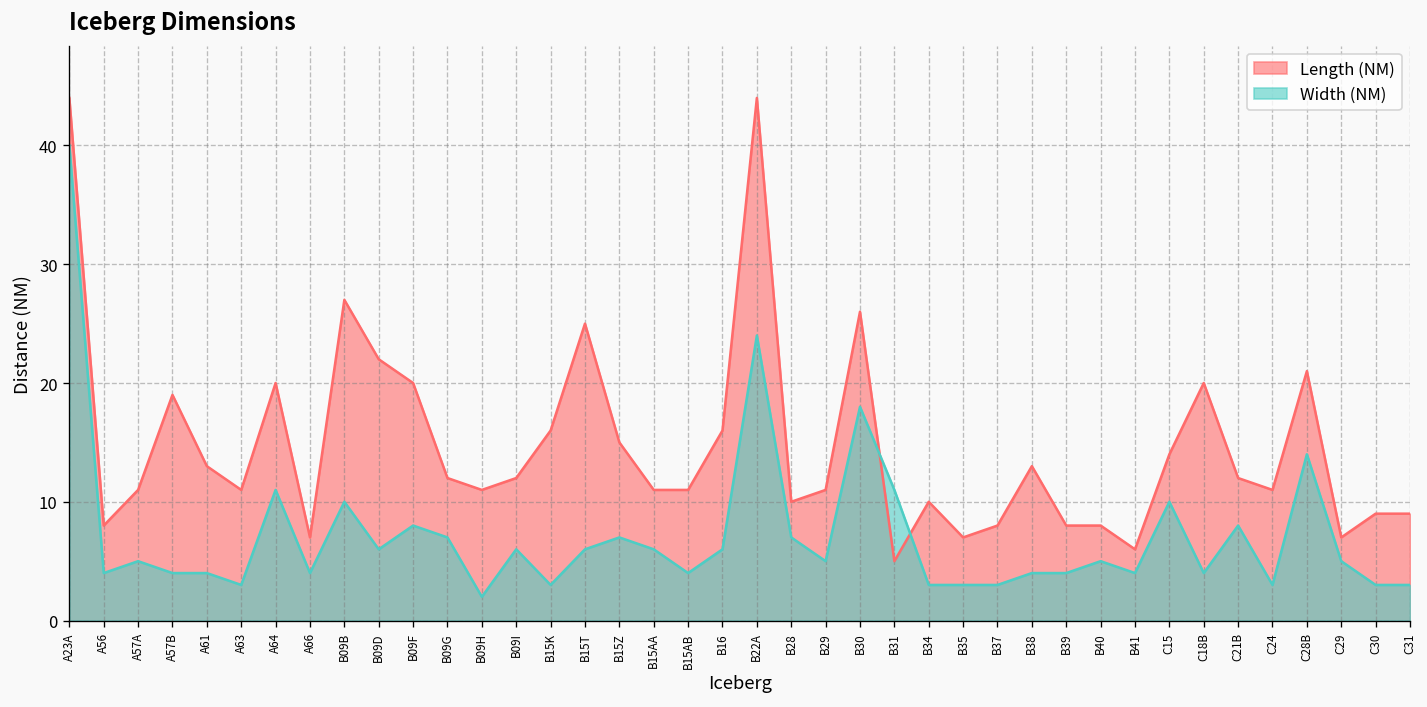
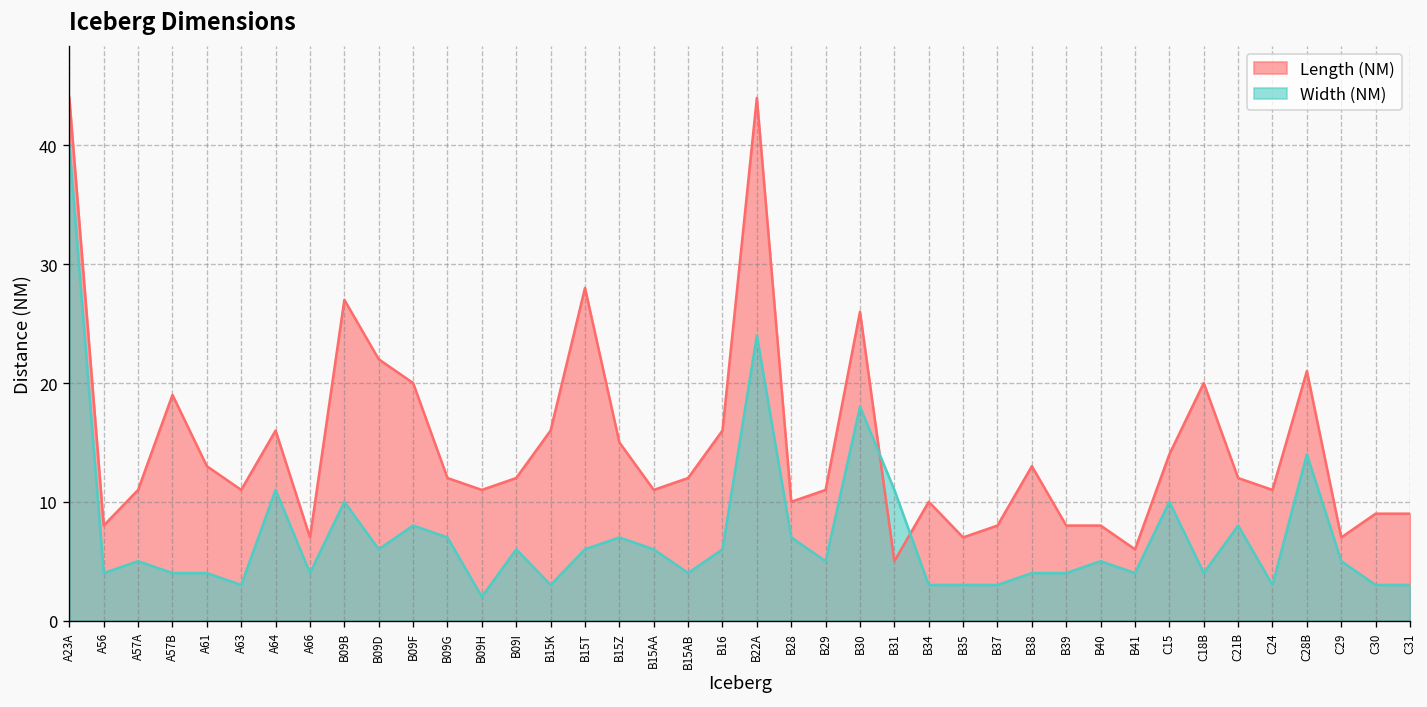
Length (NM), A64: 20 -> 16
Length (NM), B15T: 25 -> 28
Length (NM), B15AB: 11 -> 12
